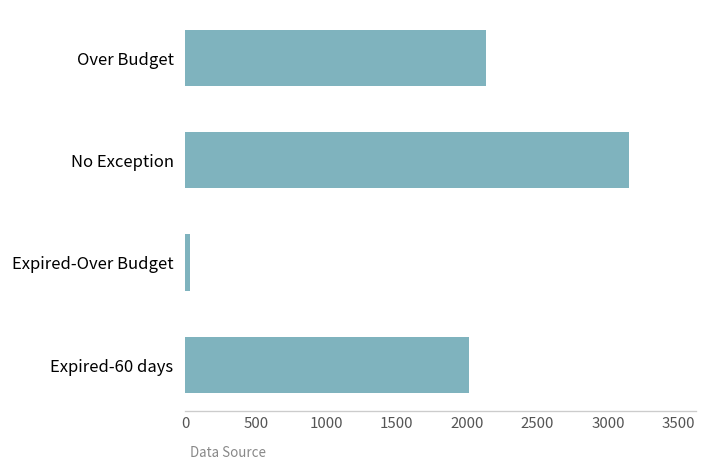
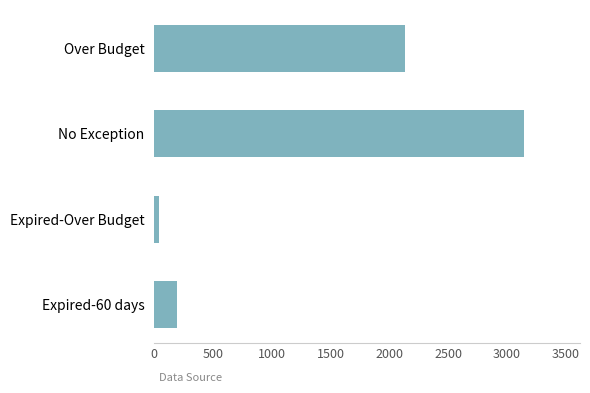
Expired-60 days: 2010 -> 200
